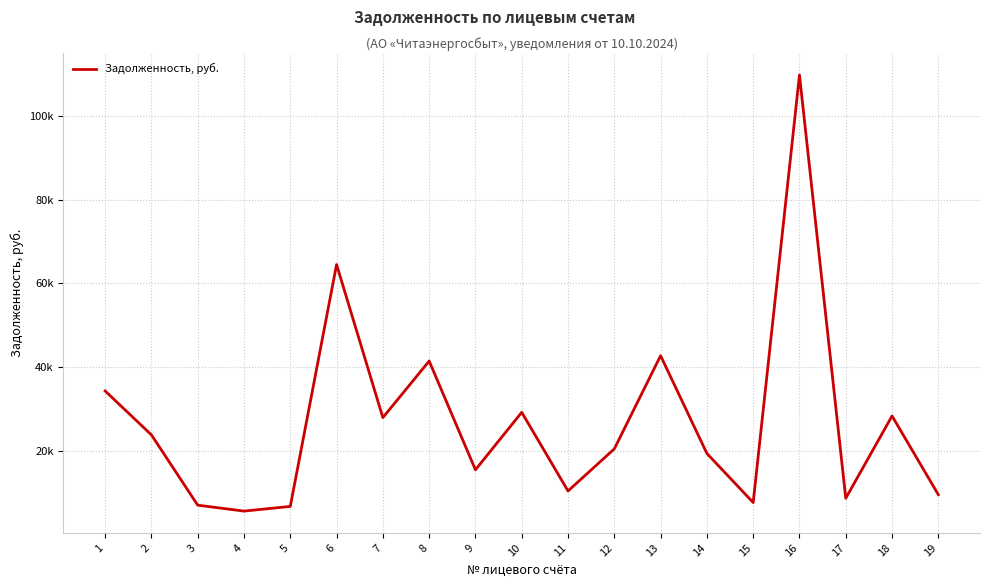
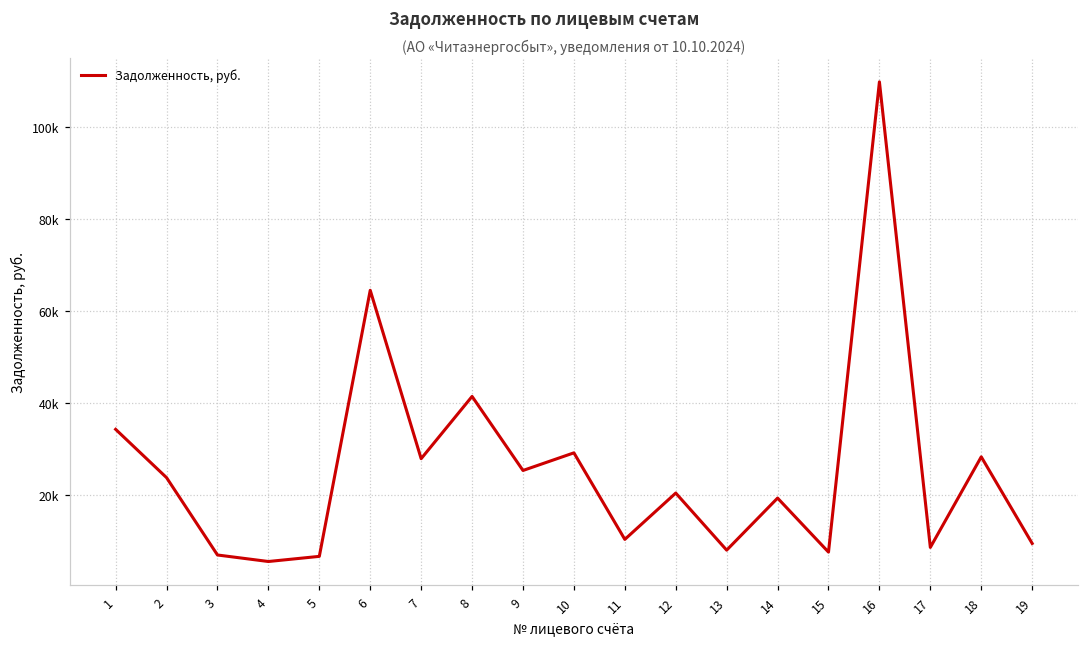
9: 15000 -> 25000
13: 43000 -> 8000
